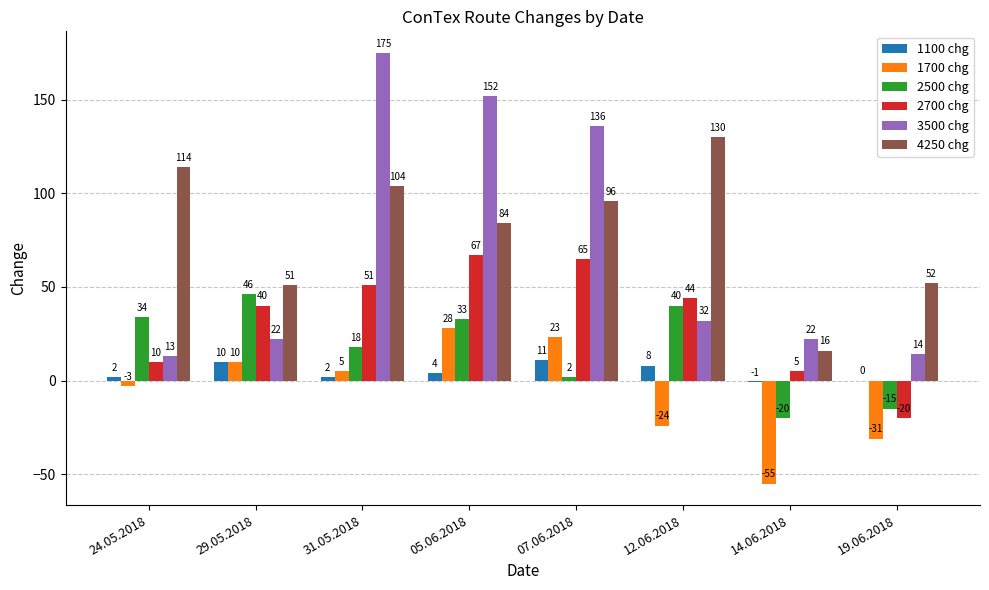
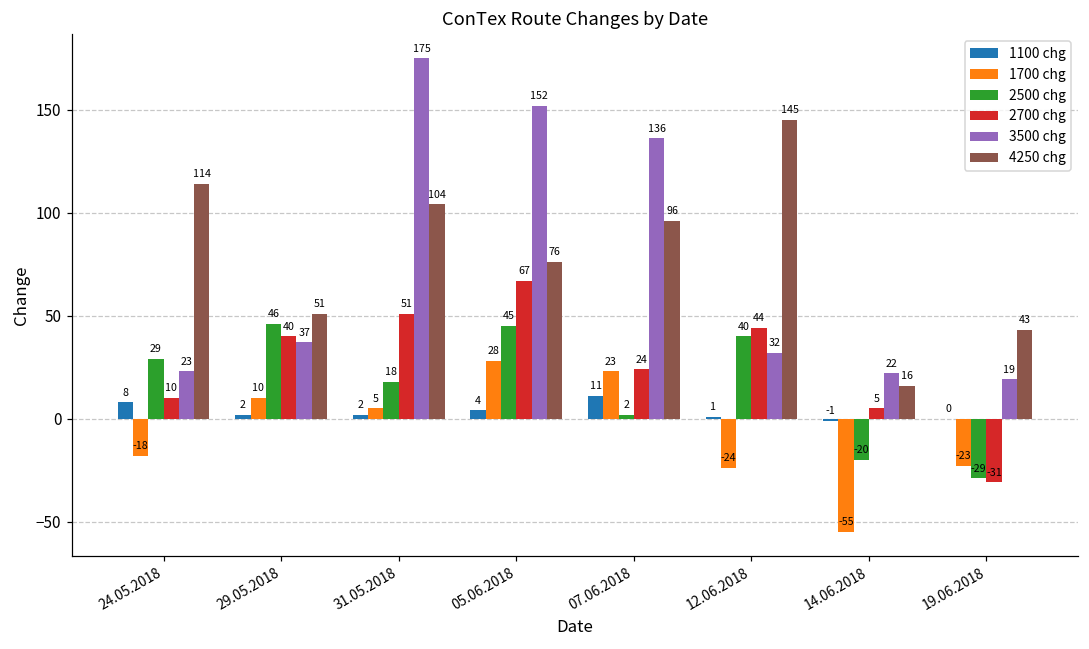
1100 chg, 24.05.2018: 2 -> 8
1700 chg, 24.05.2018: -3 -> -18
2500 chg, 24.05.2018: 34 -> 29
3500 chg, 24.05.2018: 13 -> 23
1100 chg, 29.05.2018: 10 -> 2
3500 chg, 29.05.2018: 22 -> 37
2500 chg, 05.06.2018: 33 -> 45
4250 chg, 05.06.2018: 84 -> 76
2700 chg, 07.06.2018: 65 -> 24
1100 chg, 12.06.2018: 8 -> 1
4250 chg, 12.06.2018: 130 -> 145
1700 chg, 19.06.2018: -31 -> -23
2500 chg, 19.06.2018: -15 -> -29
2700 chg, 19.06.2018: -20 -> -31
3500 chg, 19.06.2018: 14 -> 19
4250 chg, 19.06.2018: 52 -> 43
